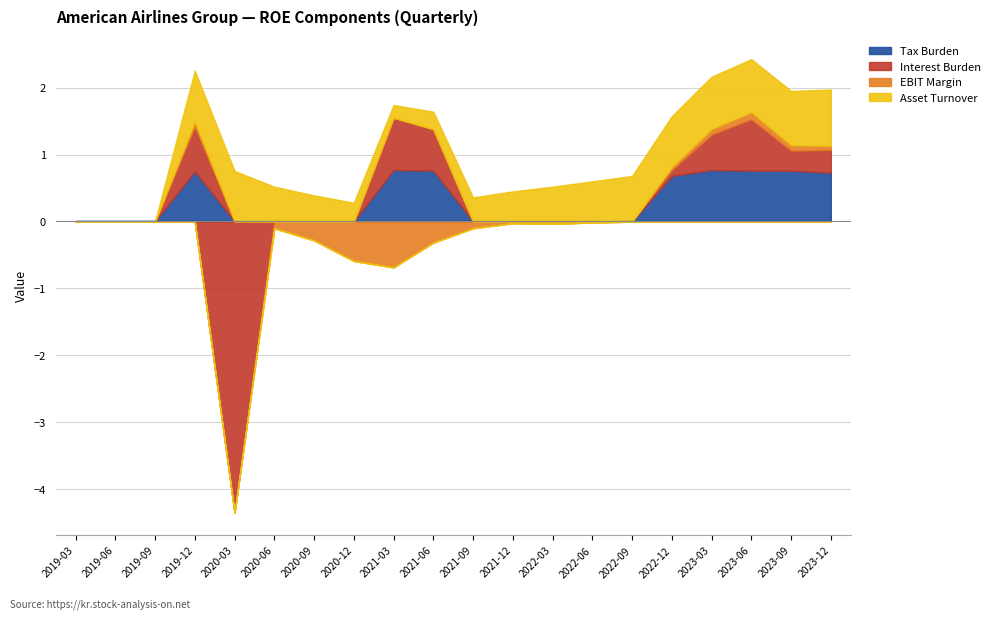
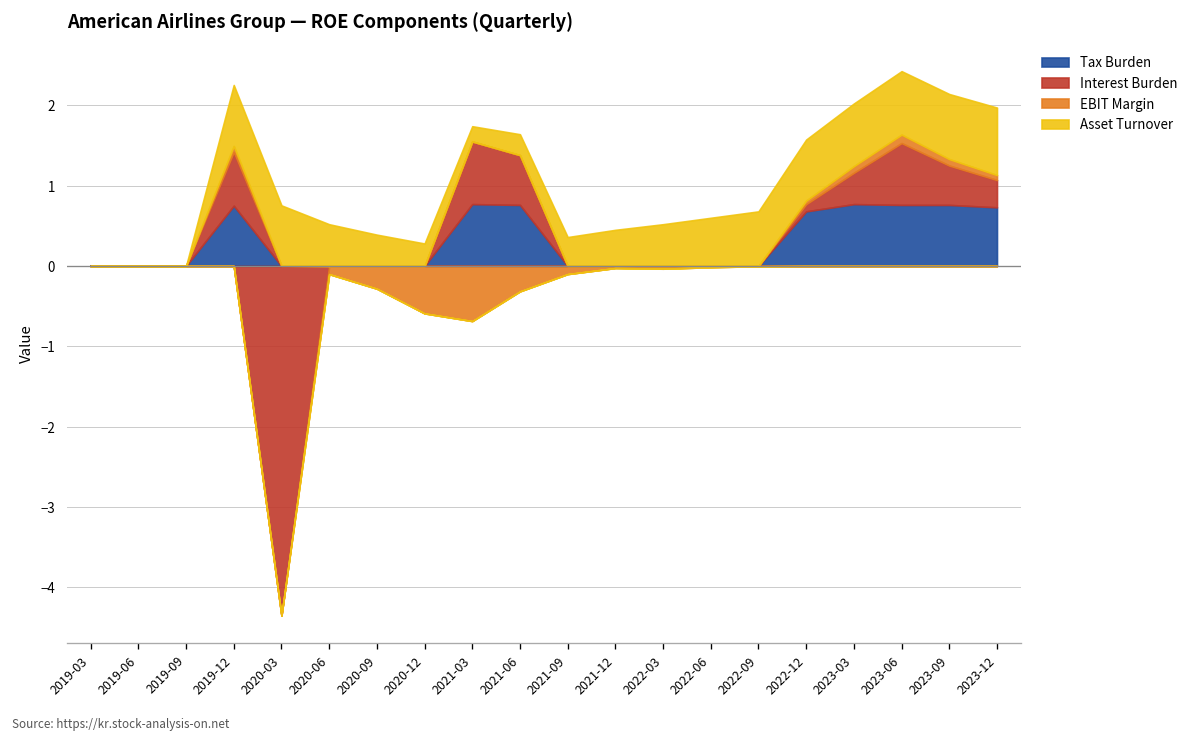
Interest Burden, 2023-03: 0.5 -> 0.4
Interest Burden, 2023-09: 0.3 -> 0.5
